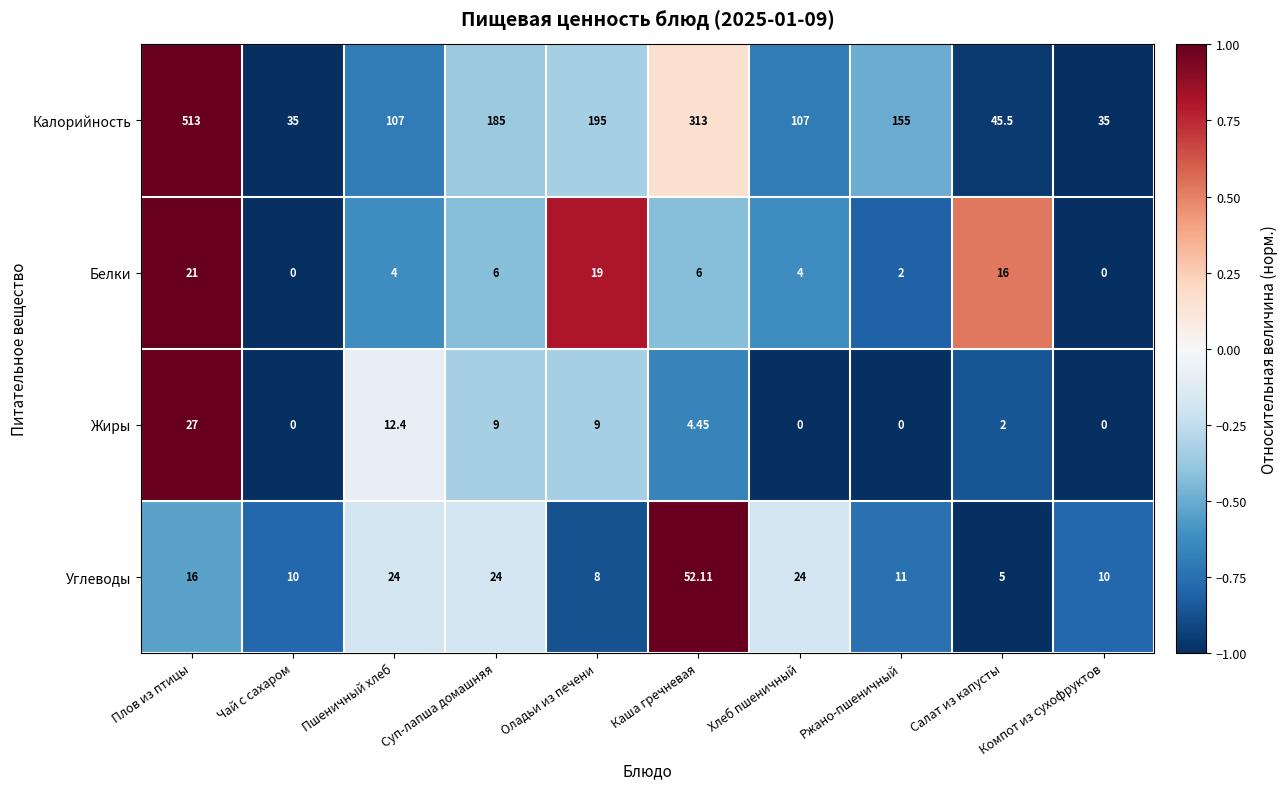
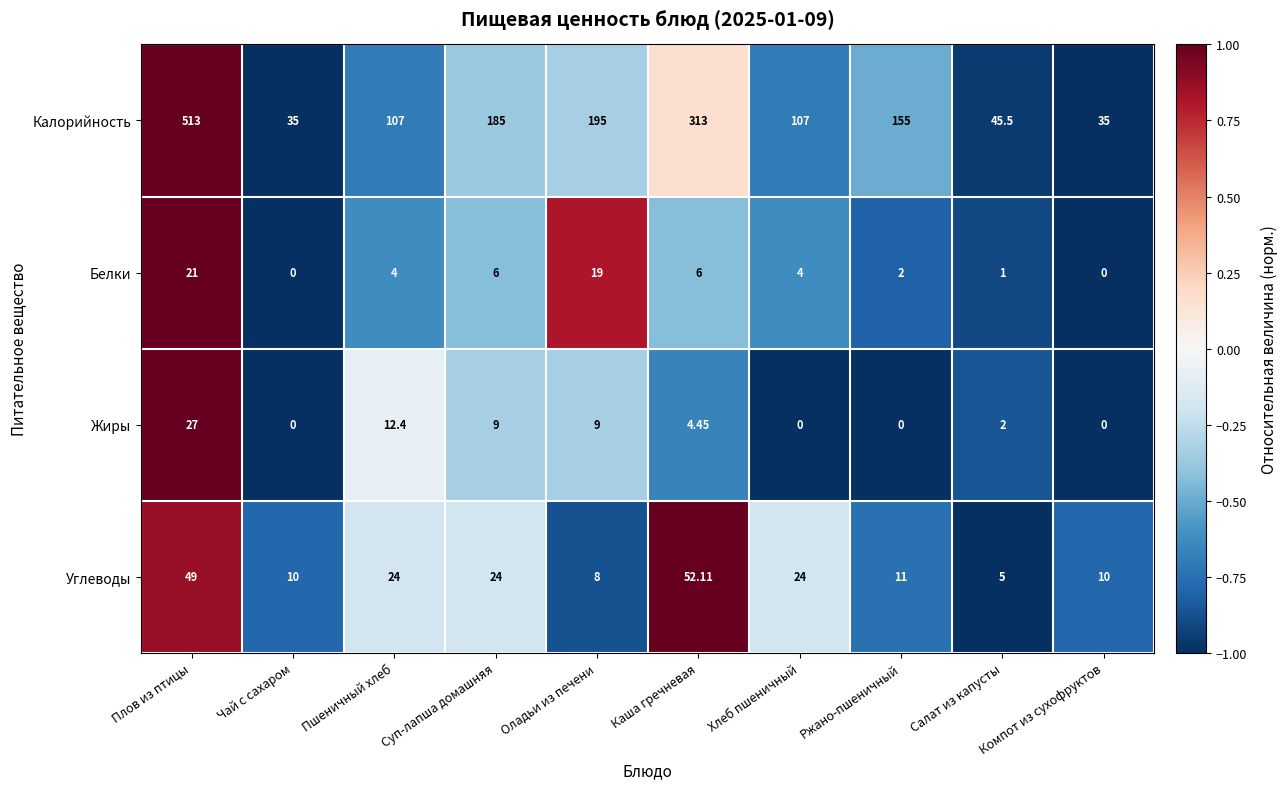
Белки, Салат из капусты: 16 -> 1
Углеводы, Плов из птицы: 16 -> 49
